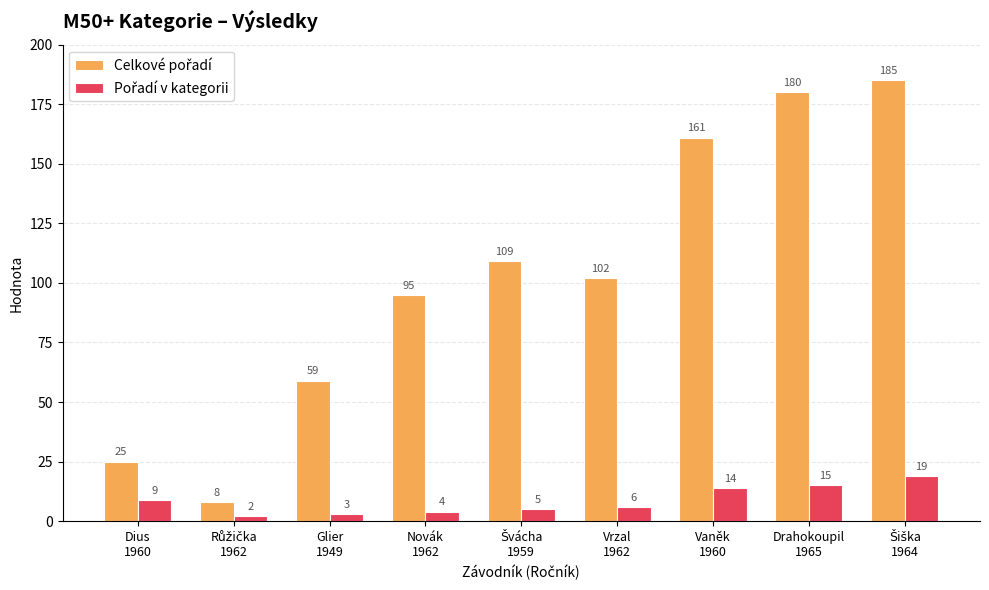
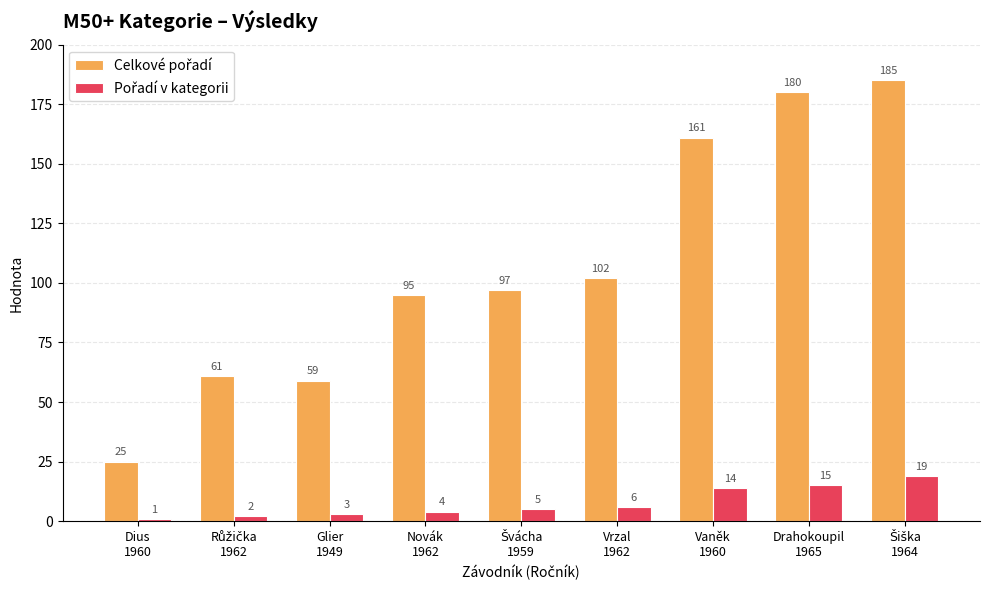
Pořadí v kategorii, Dius 1960: 9 -> 1
Celkové pořadí, Růžička 1962: 8 -> 61
Celkové pořadí, Švácha 1959: 109 -> 97
